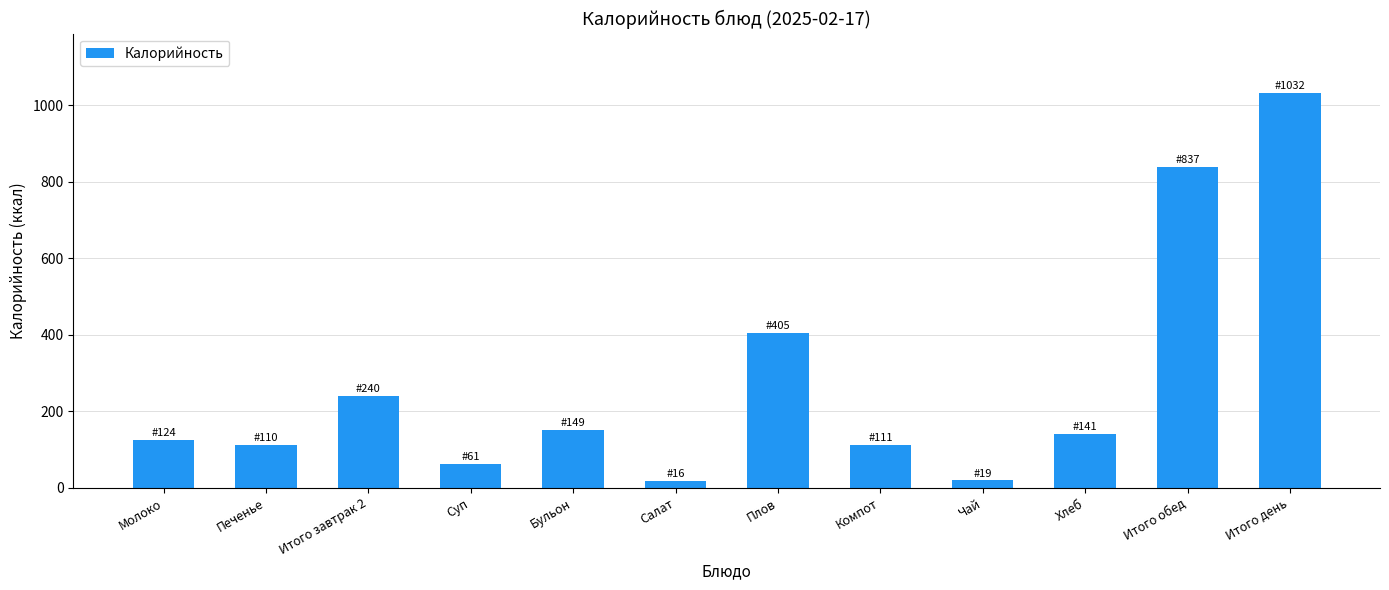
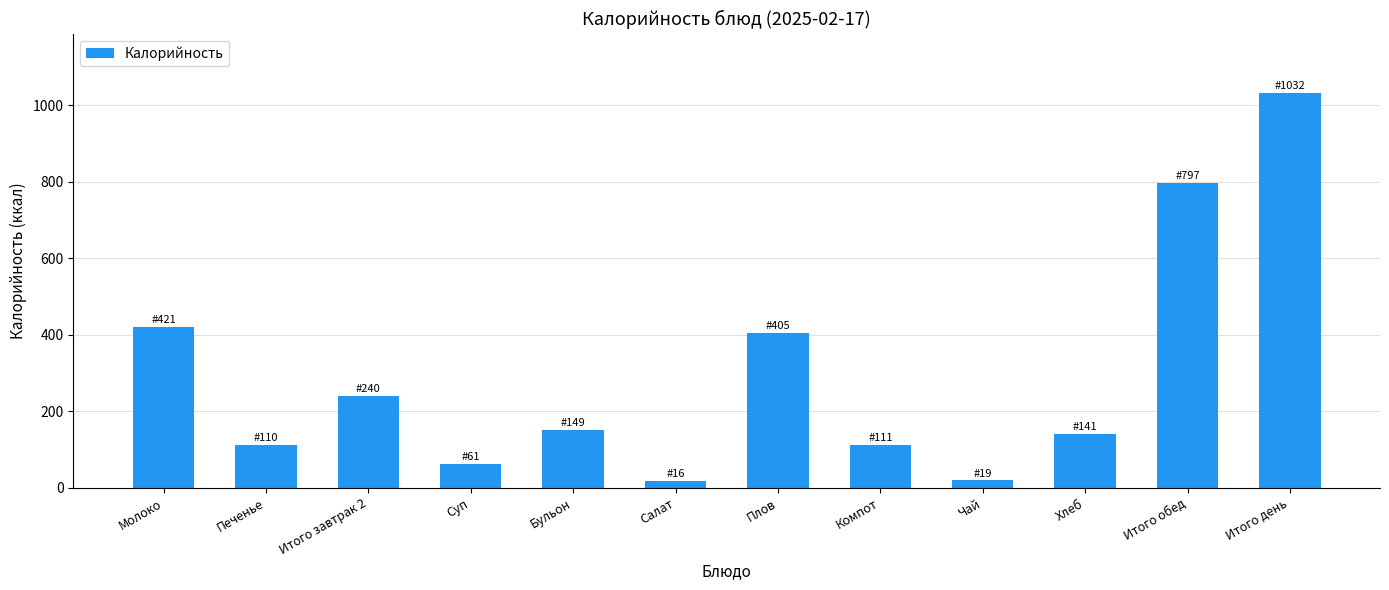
Молоко: 124 -> 421
Итого обед: 837 -> 797
